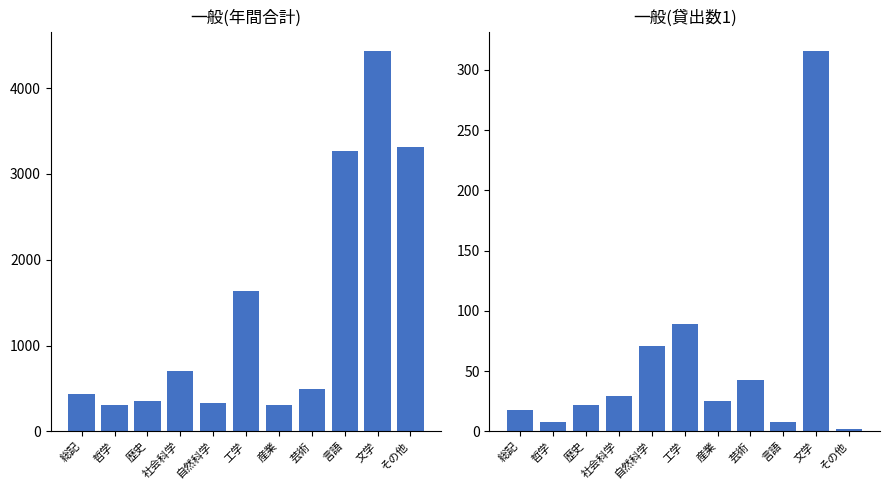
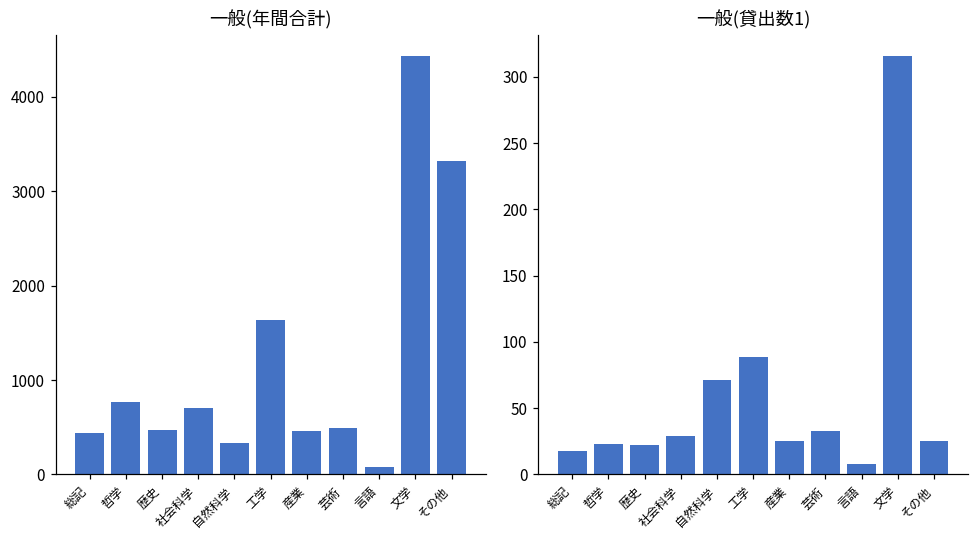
一般(年間合計), 哲学: 300 -> 800
一般(年間合計), 歴史: 400 -> 500
一般(年間合計), 産業: 300 -> 500
一般(年間合計), 言語: 3300 -> 100
一般(貸出数1), 哲学: 8 -> 23
一般(貸出数1), 芸術: 43 -> 33
一般(貸出数1), その他: 2 -> 25
